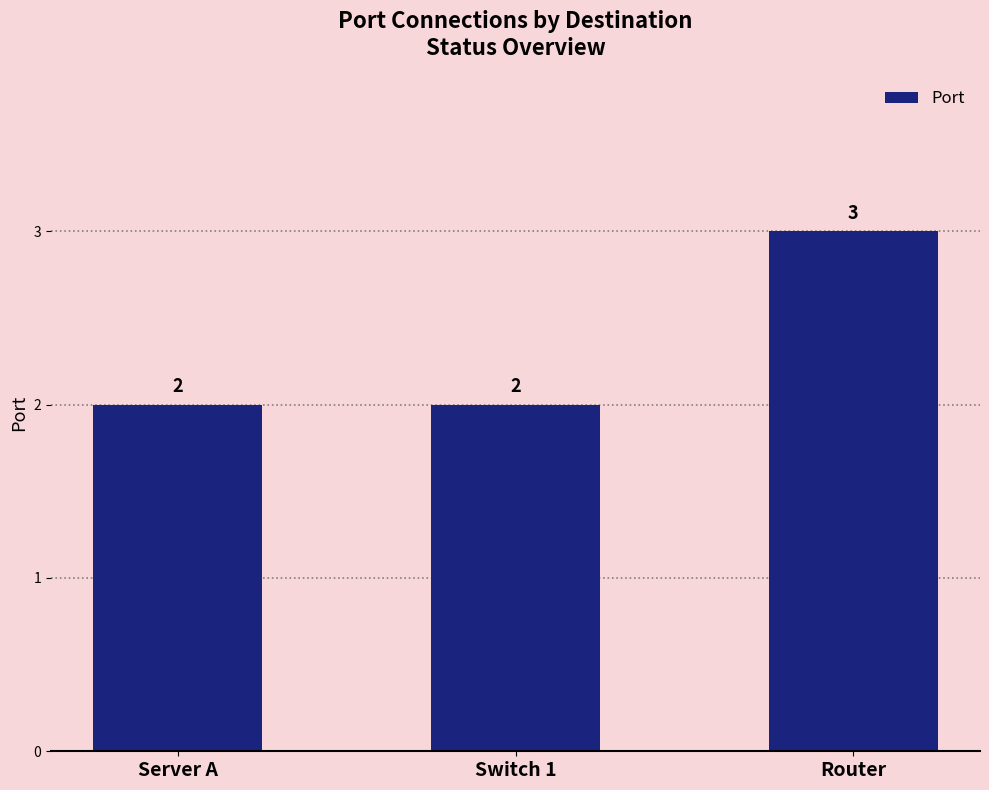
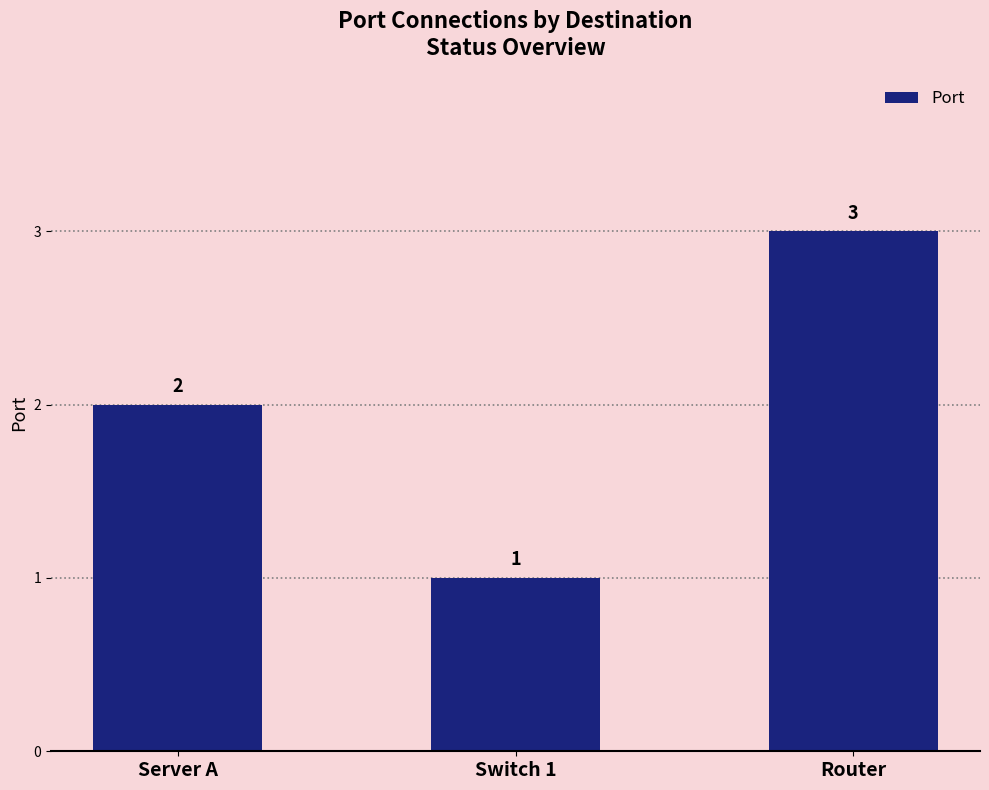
Switch 1: 2 -> 1
